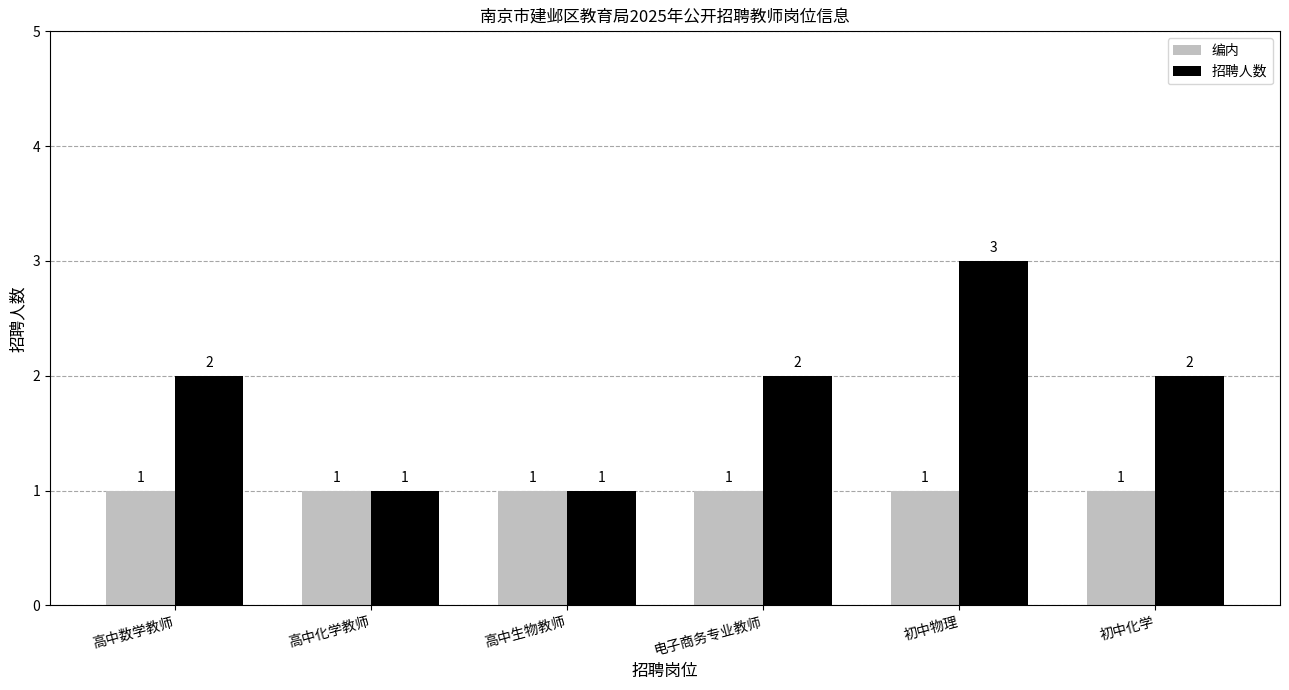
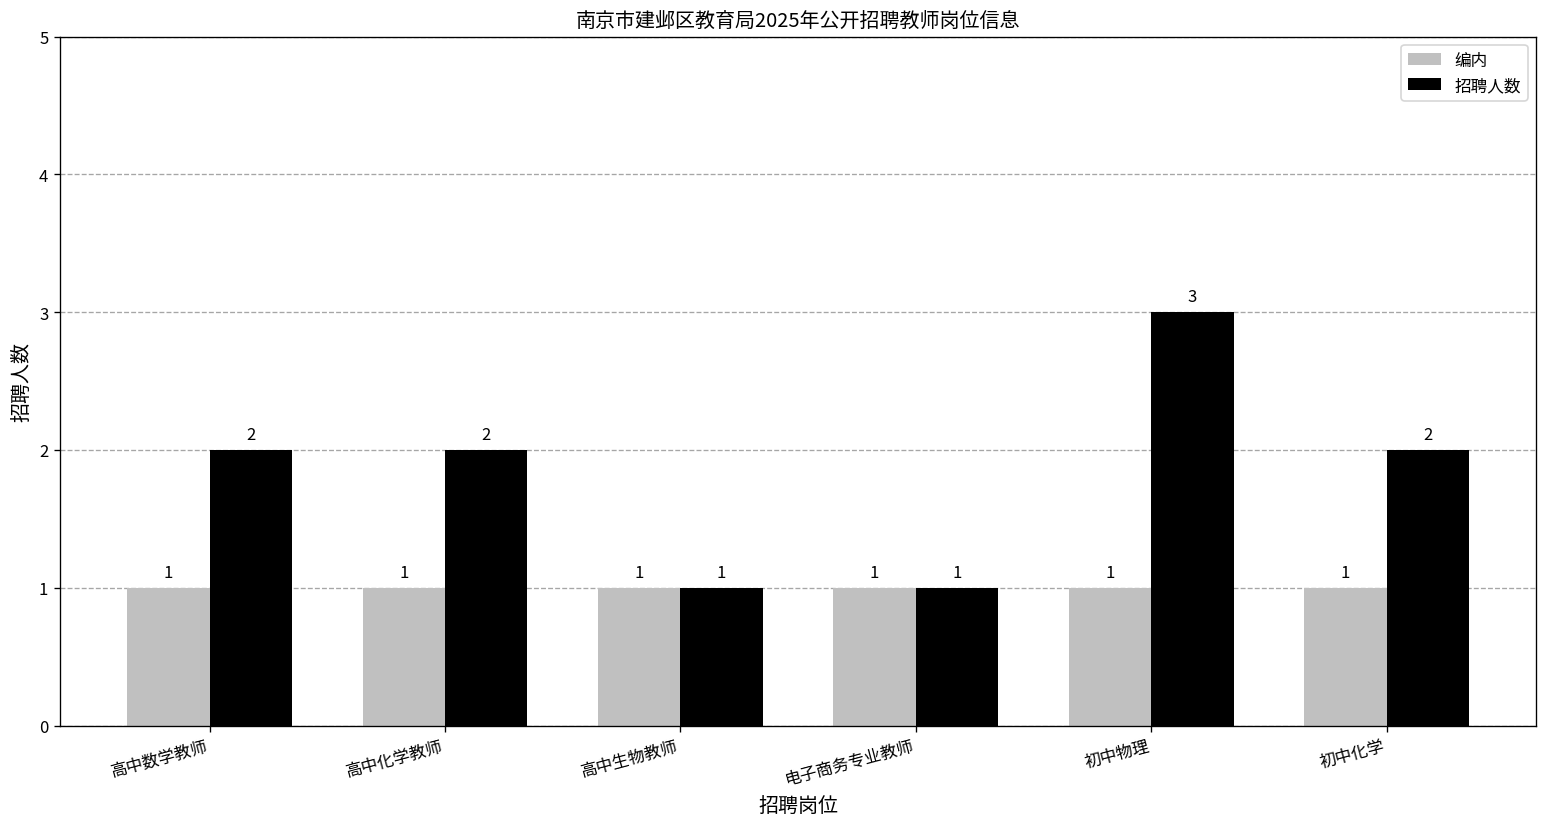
招聘人数, 高中化学教师: 1 -> 2
招聘人数, 电子商务专业教师: 2 -> 1
